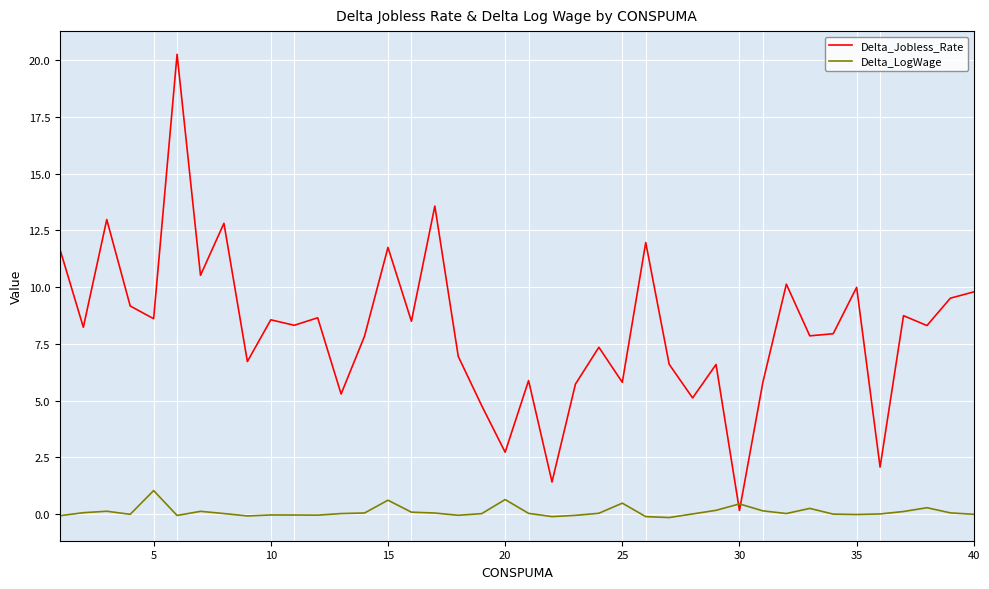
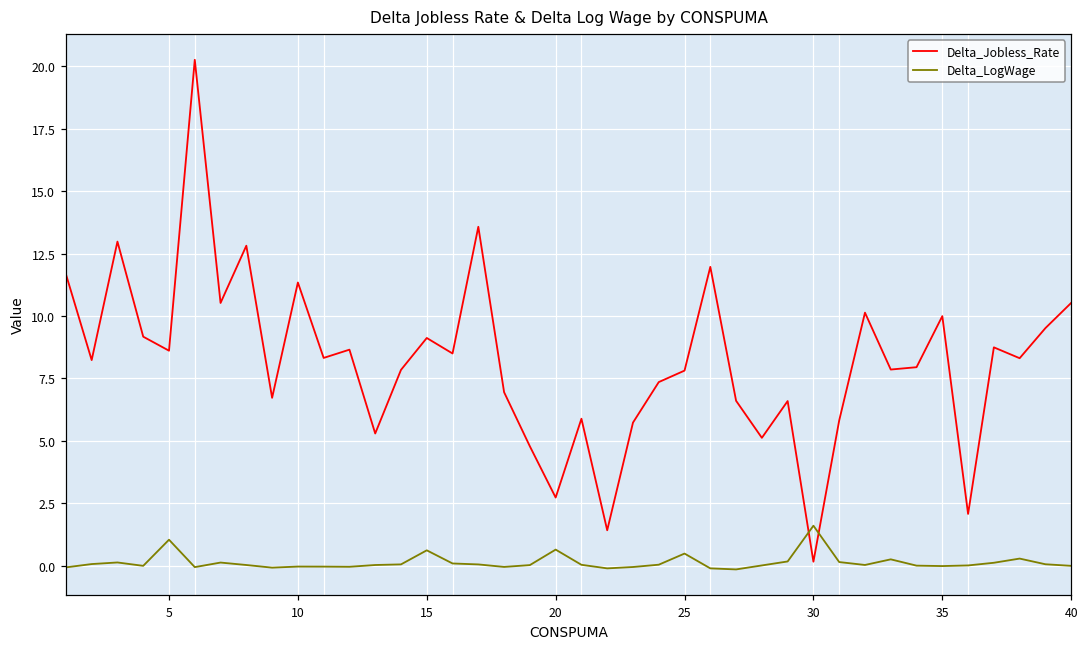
Delta_Jobless_Rate, 10: 8.6 -> 11.3
Delta_Jobless_Rate, 15: 11.8 -> 9.1
Delta_Jobless_Rate, 25: 5.8 -> 7.8
Delta_LogWage, 30: 0.4 -> 1.6
Delta_Jobless_Rate, 40: 9.8 -> 10.5
